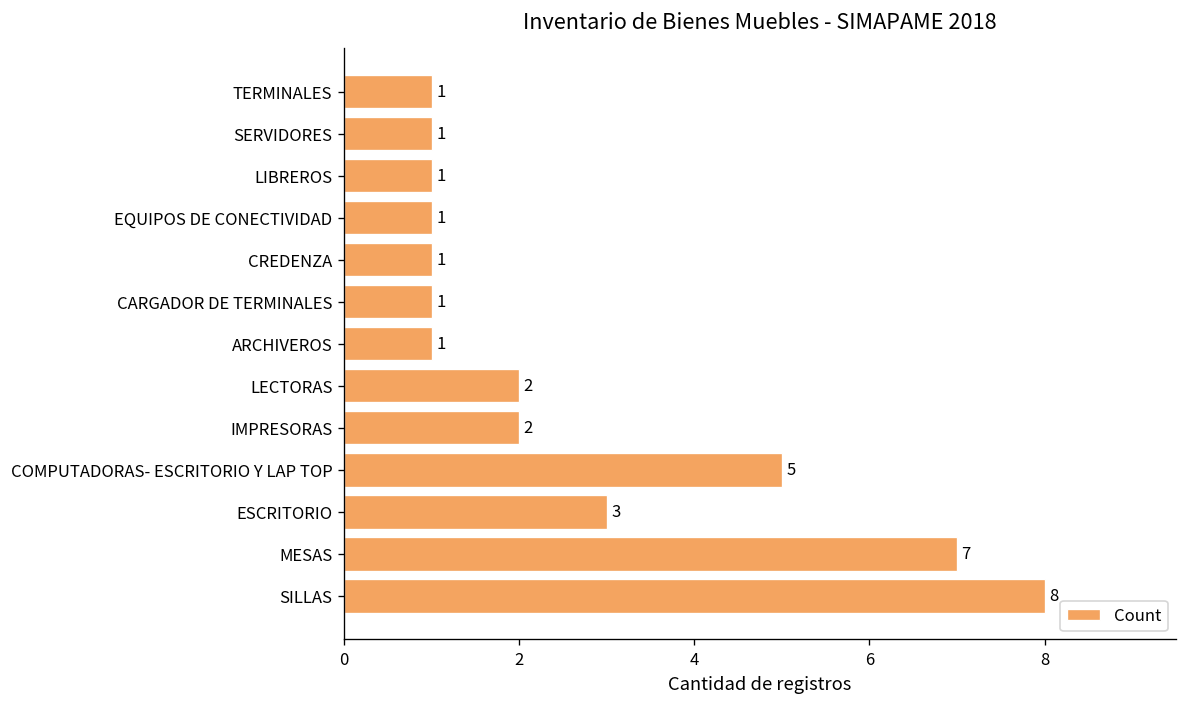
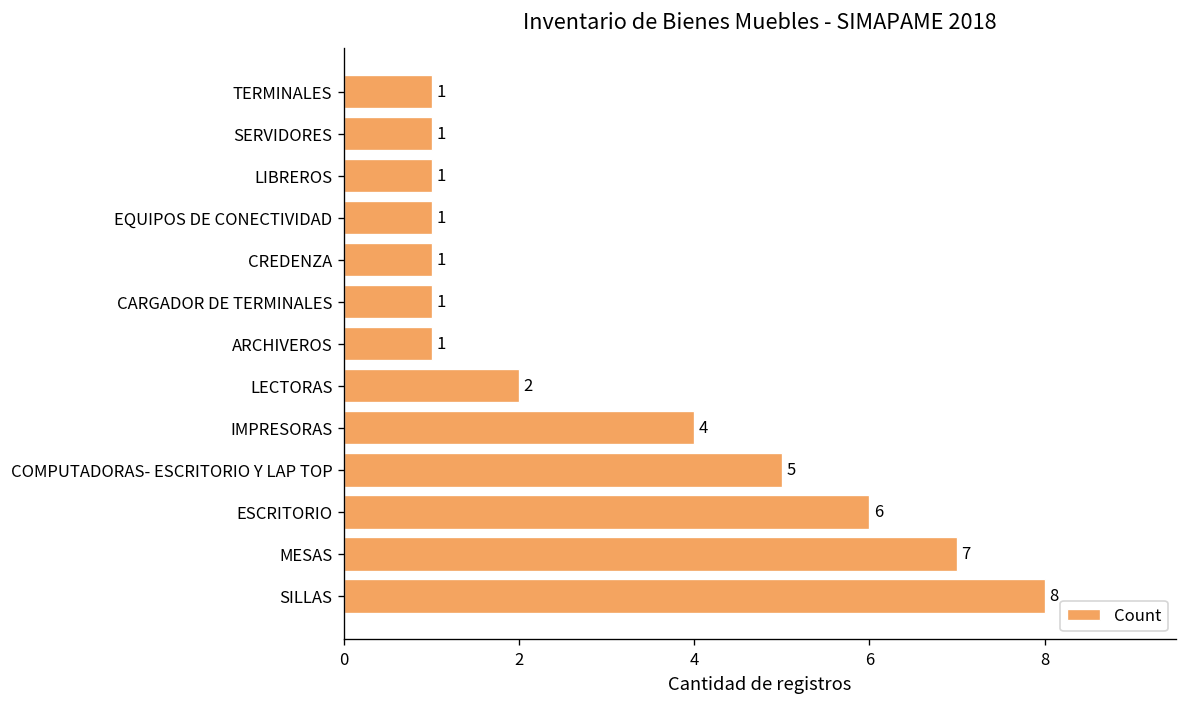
IMPRESORAS: 2 -> 4
ESCRITORIO: 3 -> 6
